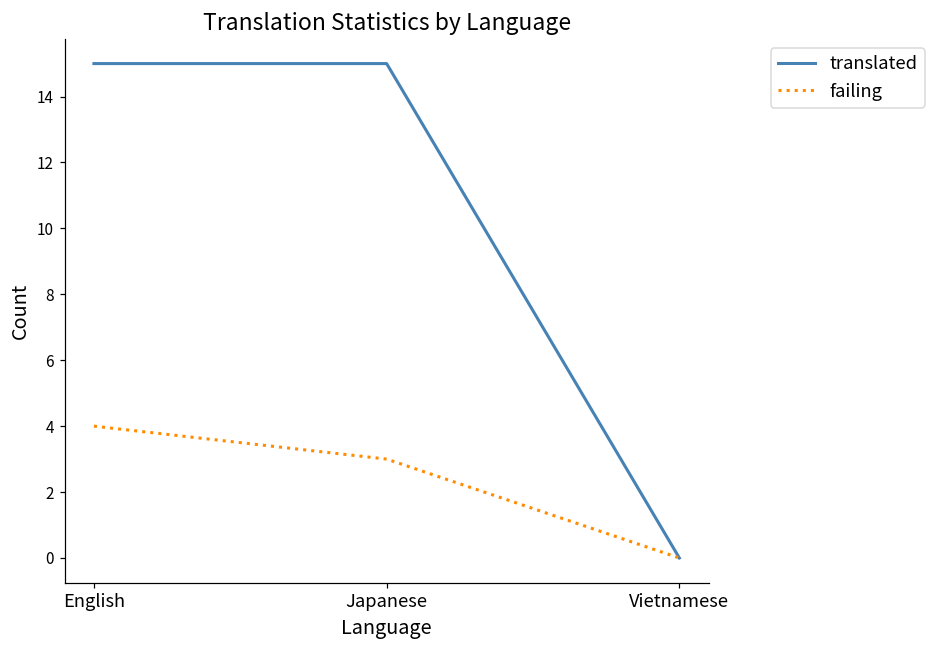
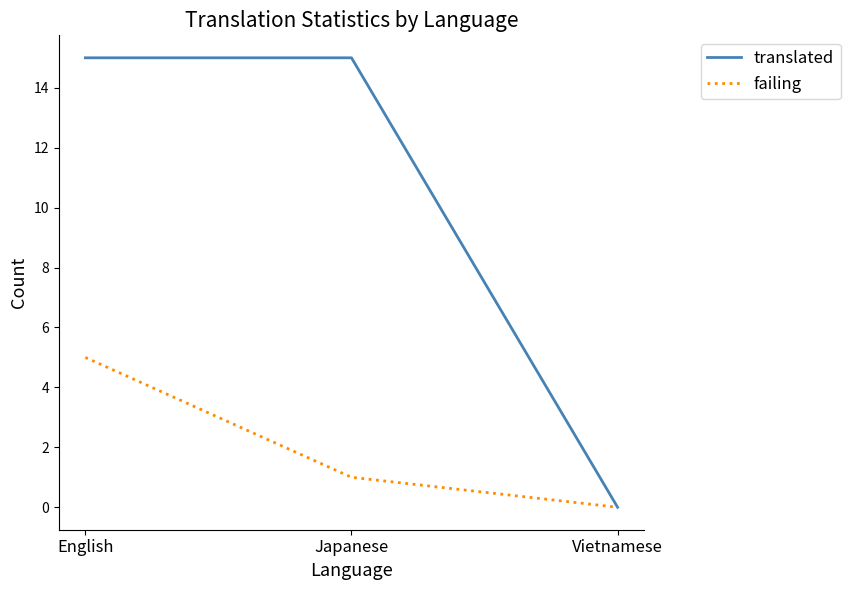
failing, English: 4 -> 5
failing, Japanese: 3 -> 1
